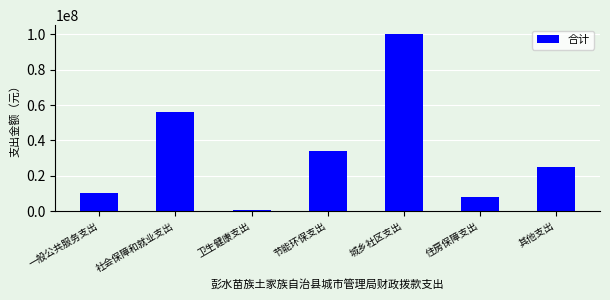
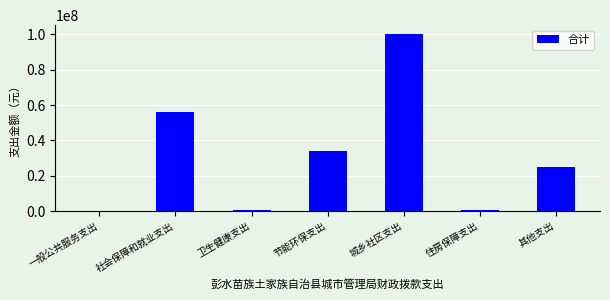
一般公共服务支出: 10000000 -> 0
住房保障支出: 8000000 -> 1000000
